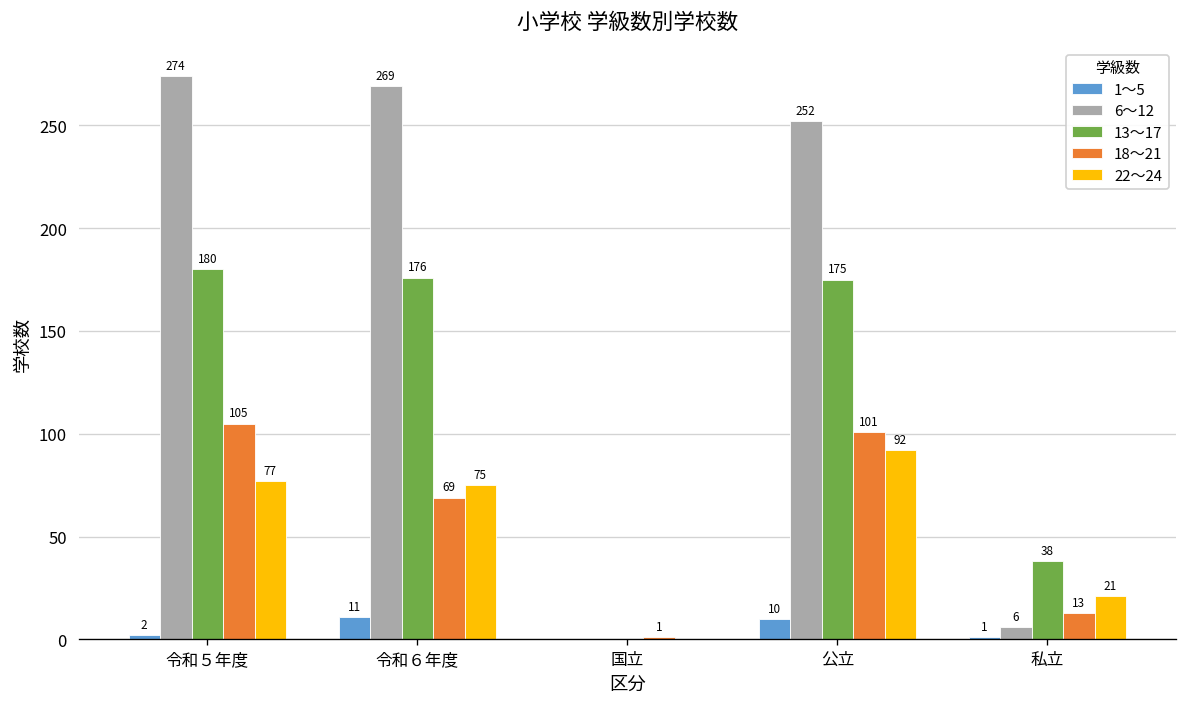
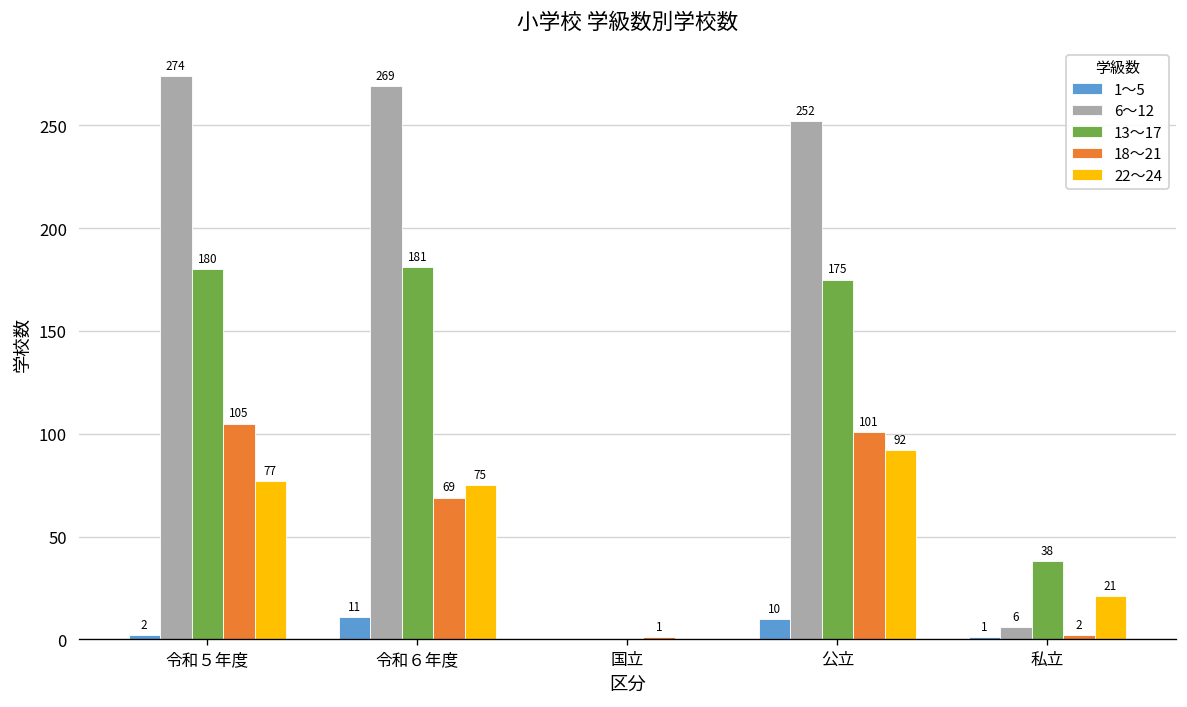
13～17, 令和６年度: 176 -> 181
18～21, 私立: 13 -> 2
